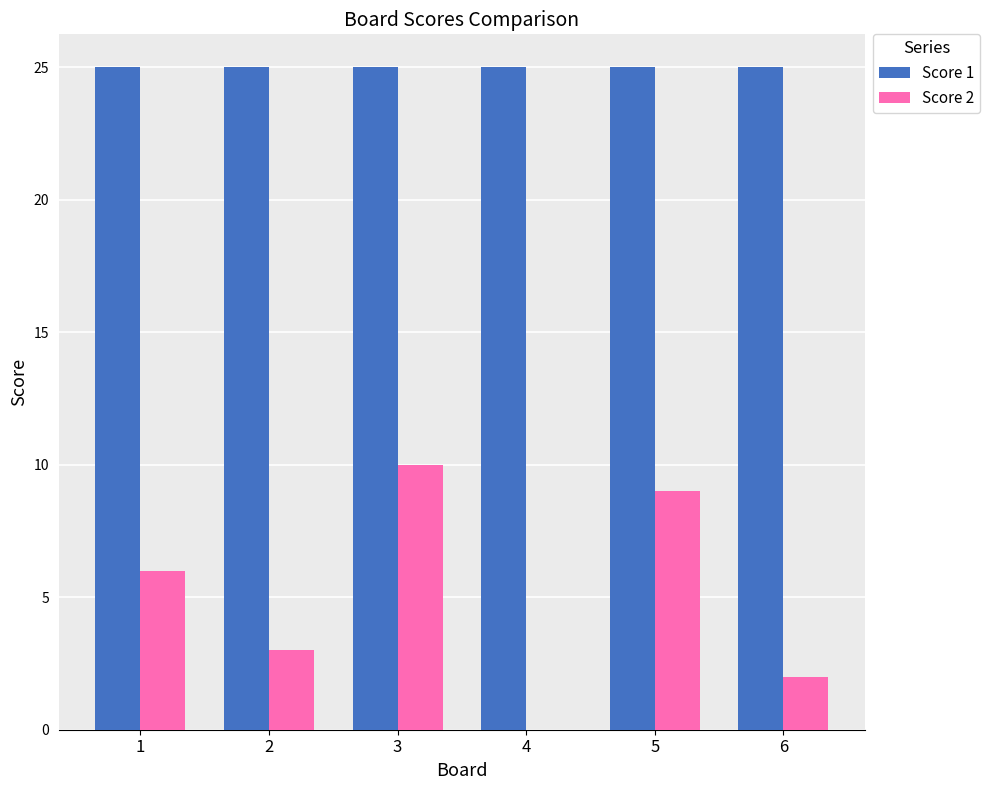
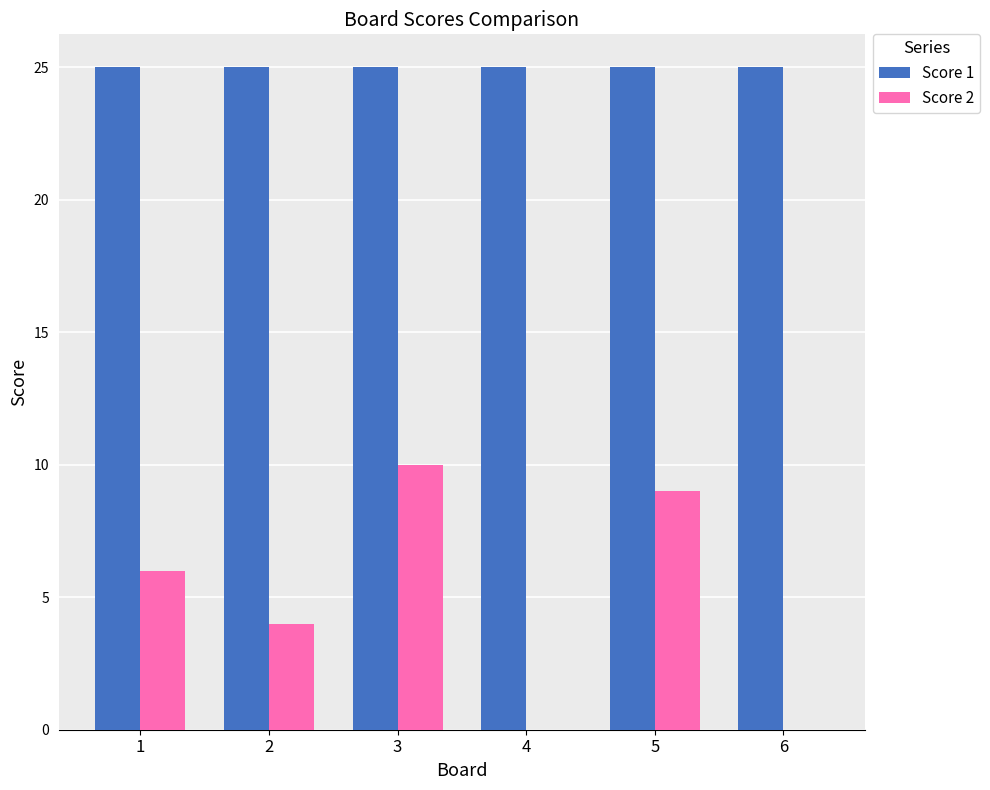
Score 2, 2: 3 -> 4
Score 2, 6: 2 -> 0
